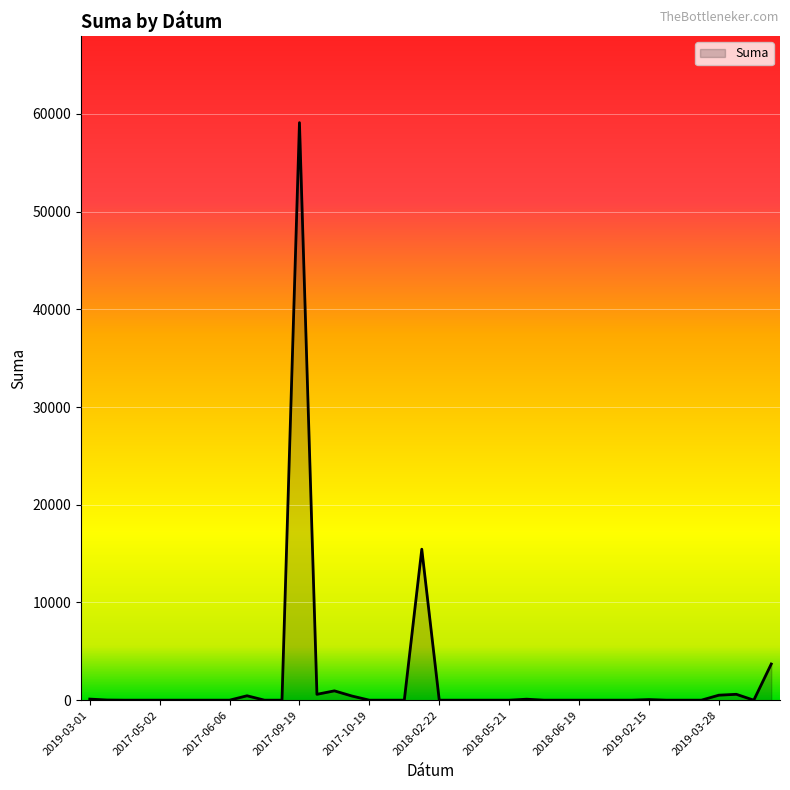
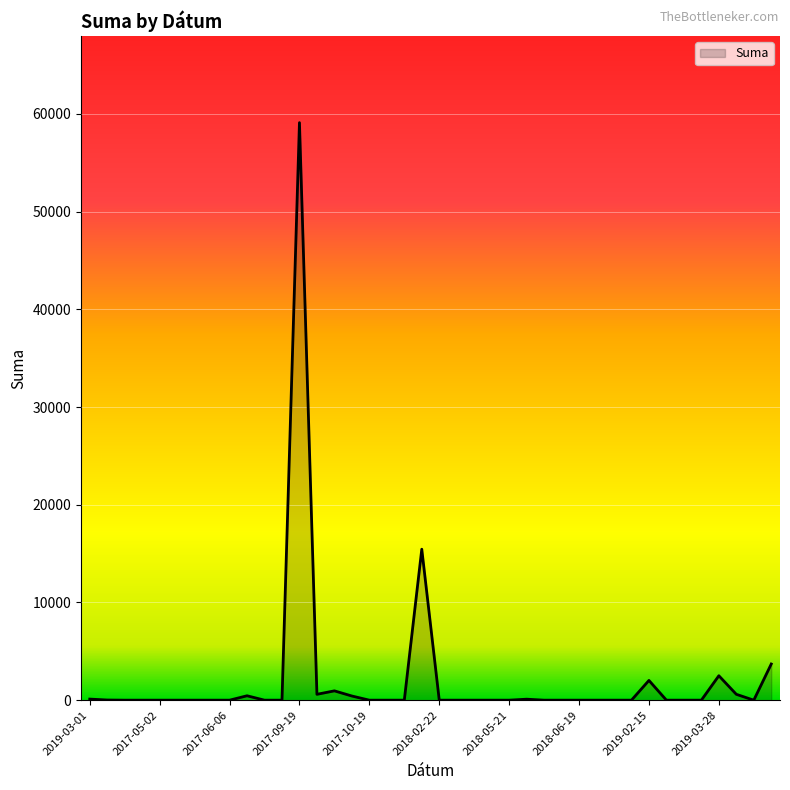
2019-02-15: 0 -> 2000
2019-03-28: 1000 -> 3000
